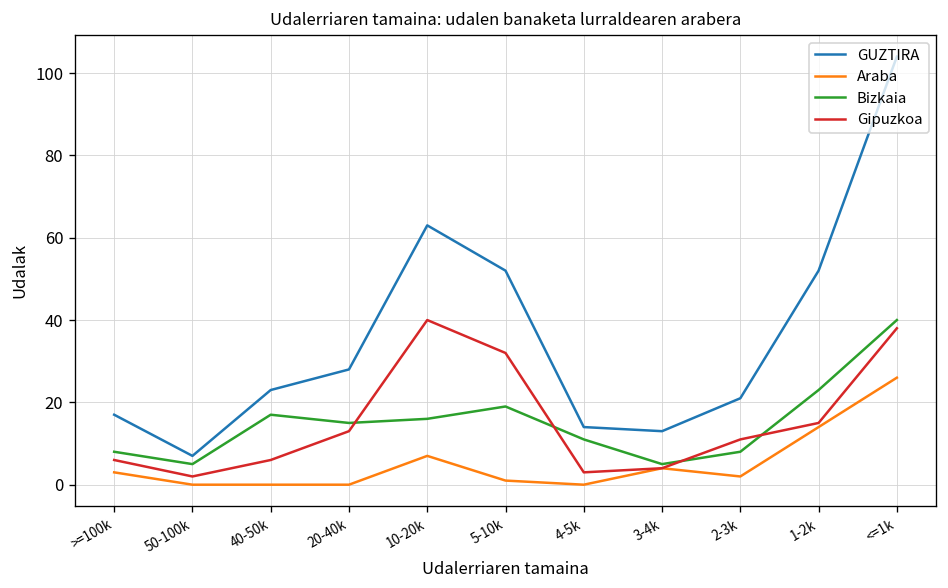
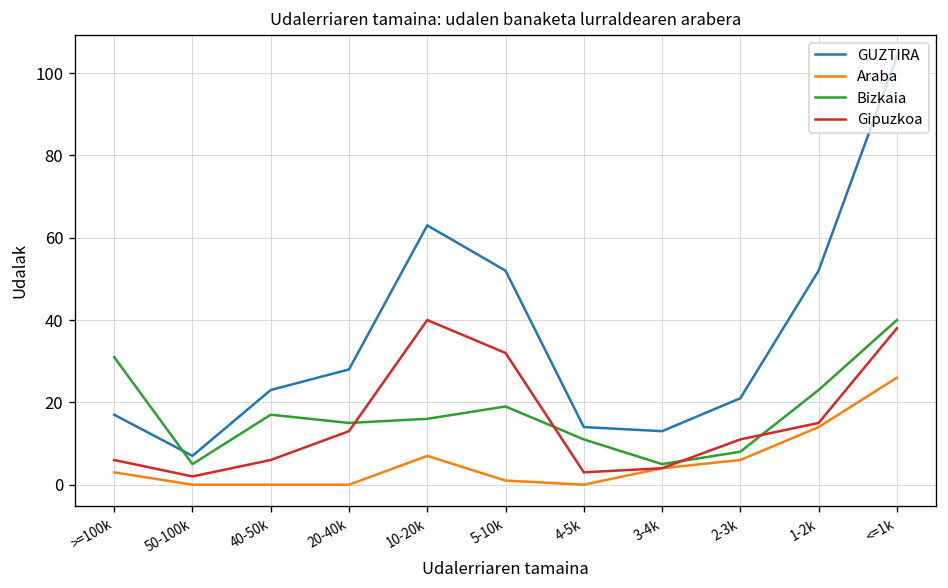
Bizkaia, >=100k: 8 -> 31
Araba, 2-3k: 2 -> 6
